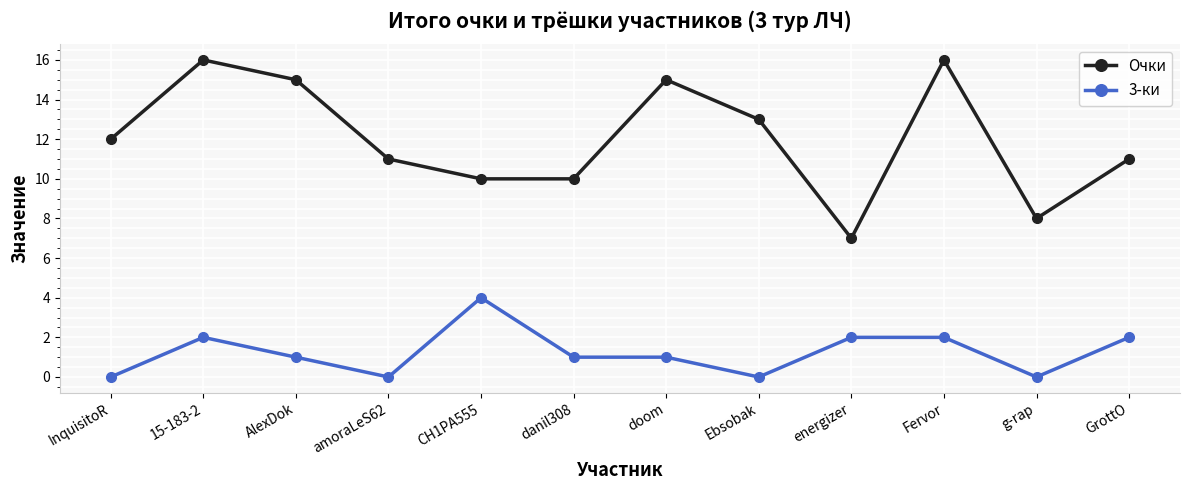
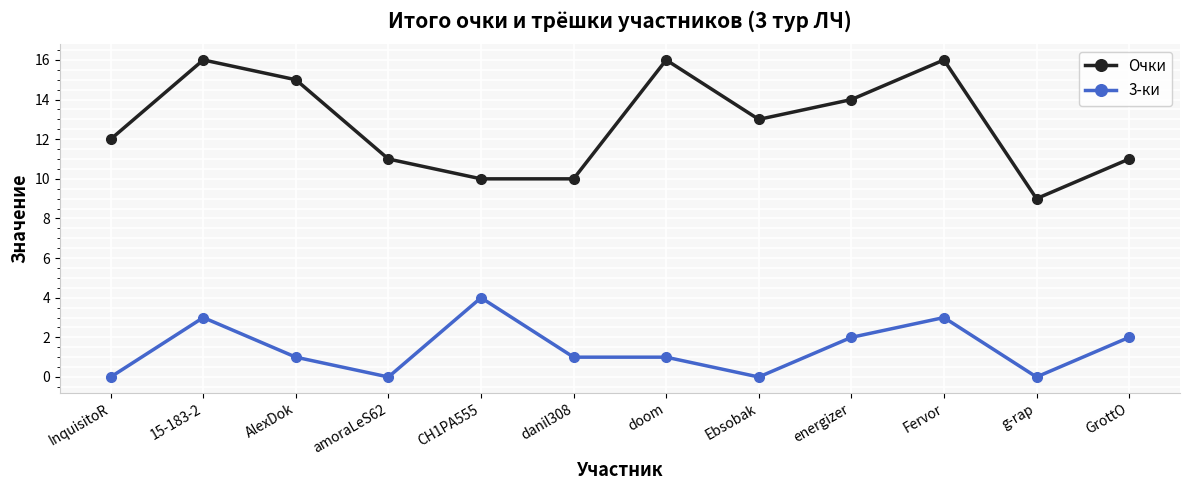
3-ки, 15-183-2: 2 -> 3
Очки, doom: 15 -> 16
Очки, energizer: 7 -> 14
3-ки, Fervor: 2 -> 3
Очки, g-rap: 8 -> 9
